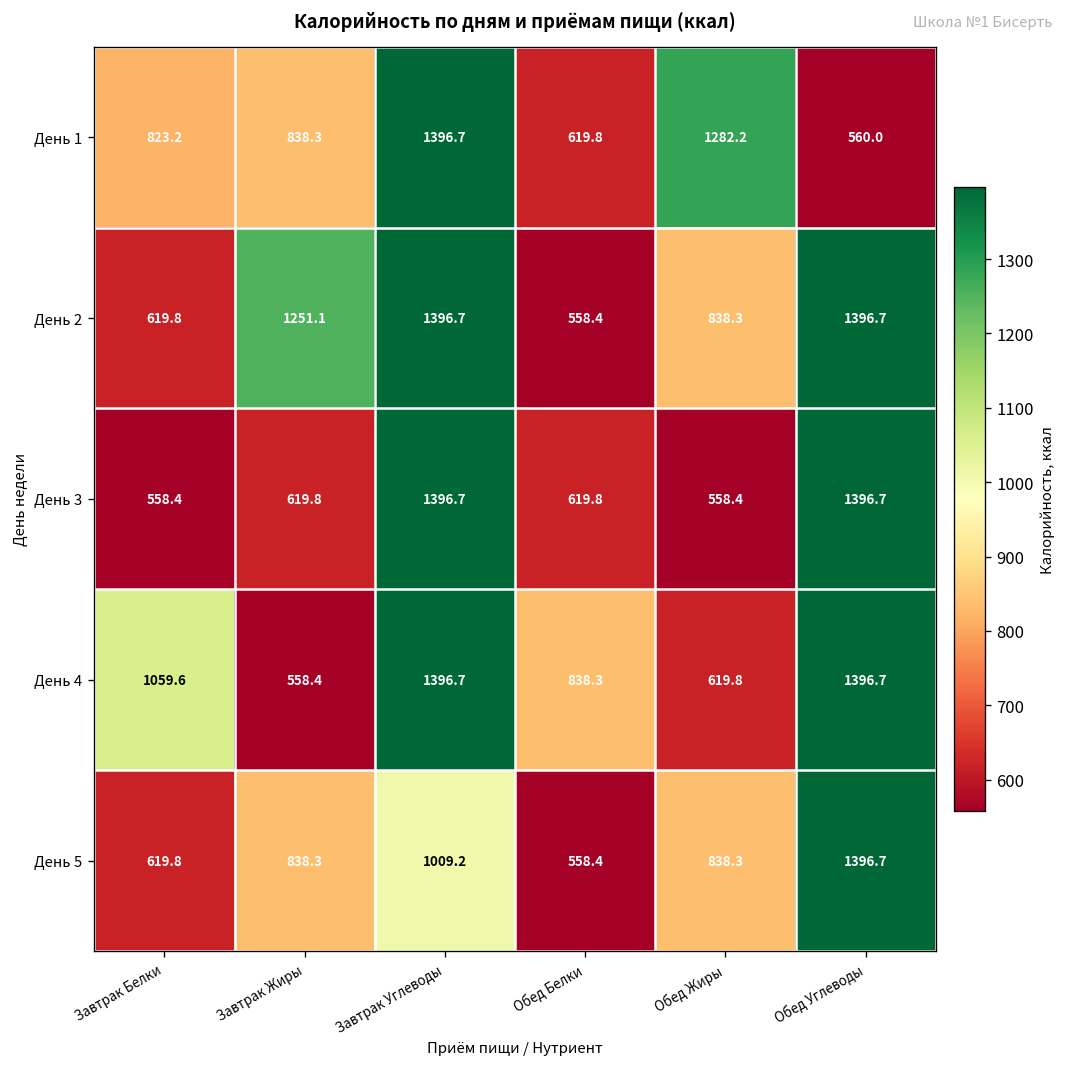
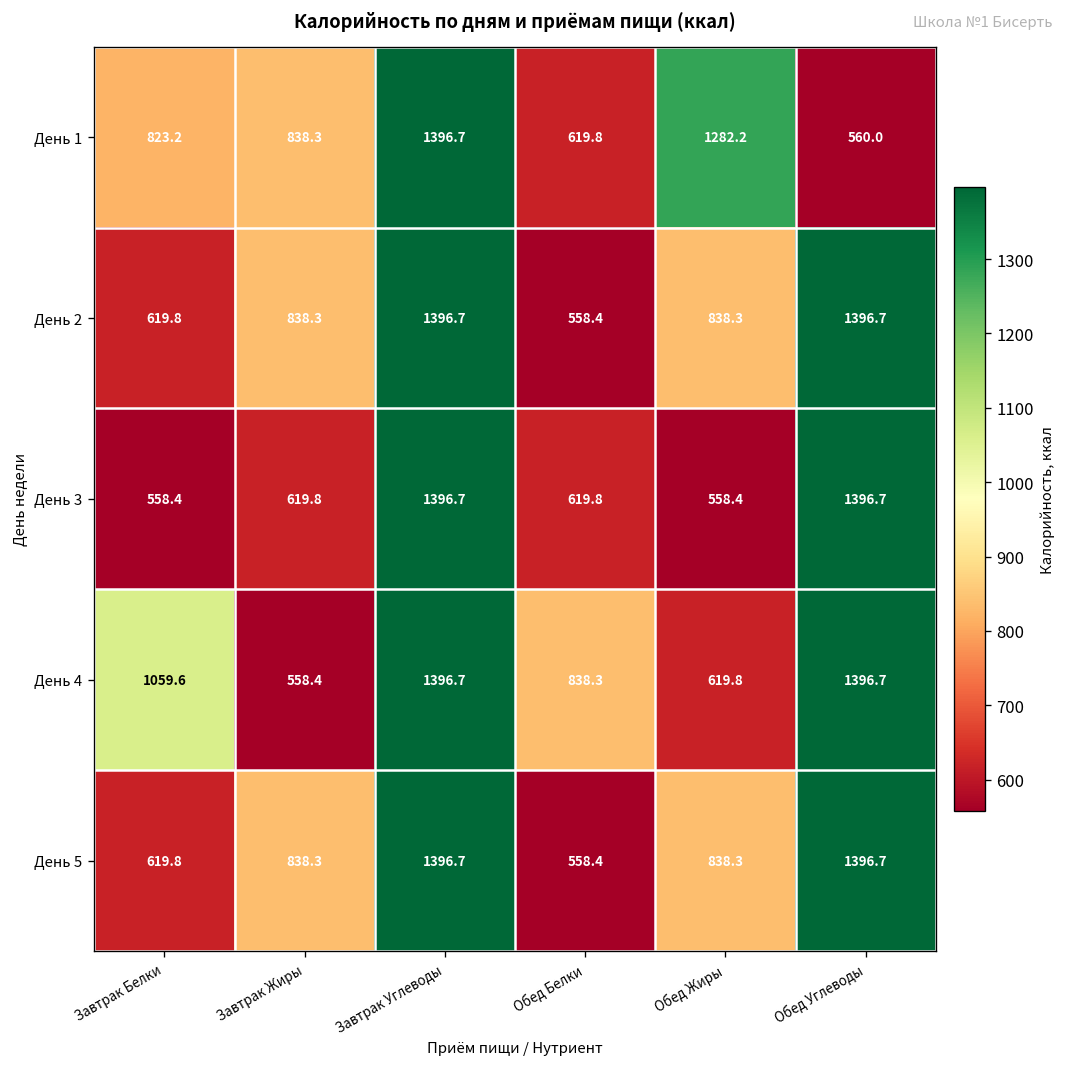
День 2, Завтрак Жиры: 1251.1 -> 838.3
День 5, Завтрак Углеводы: 1009.2 -> 1396.7
